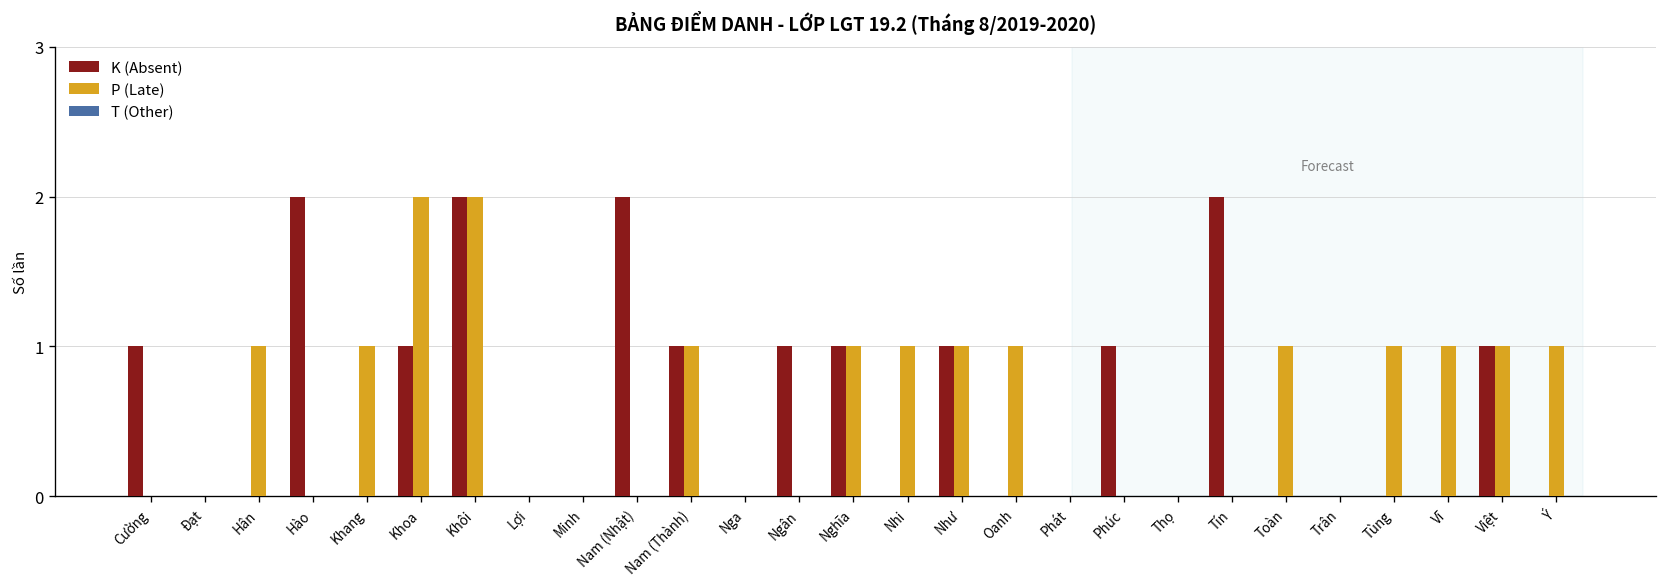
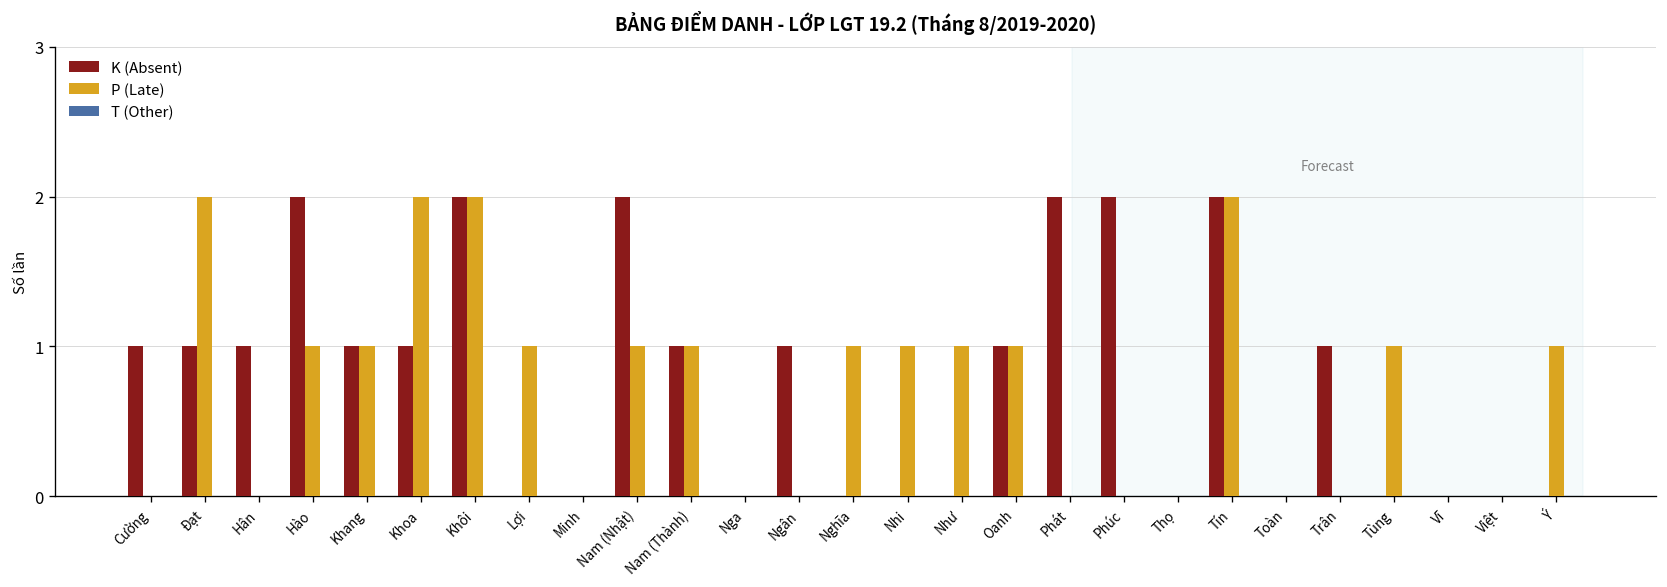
K (Absent), Đạt: 0 -> 1
P (Late), Đạt: 0 -> 2
K (Absent), Hân: 0 -> 1
P (Late), Hân: 1 -> 0
P (Late), Hào: 0 -> 1
K (Absent), Khang: 0 -> 1
P (Late), Lợi: 0 -> 1
P (Late), Nam (Nhật): 0 -> 1
K (Absent), Nghĩa: 1 -> 0
K (Absent), Như: 1 -> 0
K (Absent), Oanh: 0 -> 1
K (Absent), Phát: 0 -> 2
K (Absent), Phúc: 1 -> 2
P (Late), Tín: 0 -> 2
P (Late), Toàn: 1 -> 0
K (Absent), Trân: 0 -> 1
P (Late), Vĩ: 1 -> 0
K (Absent), Việt: 1 -> 0
P (Late), Việt: 1 -> 0
